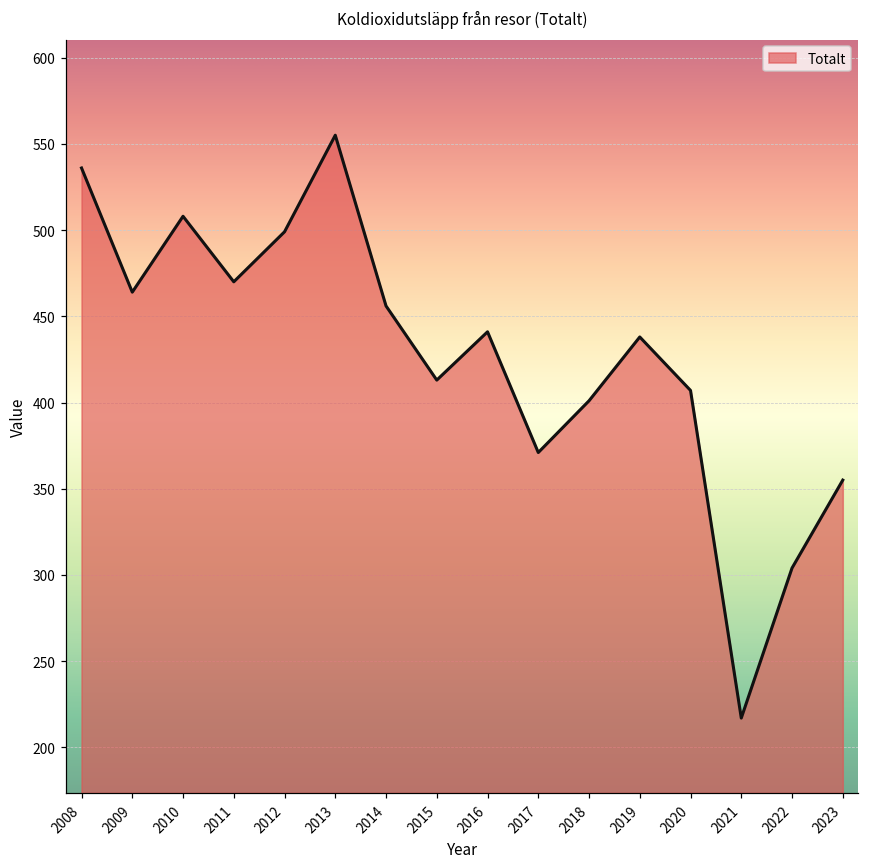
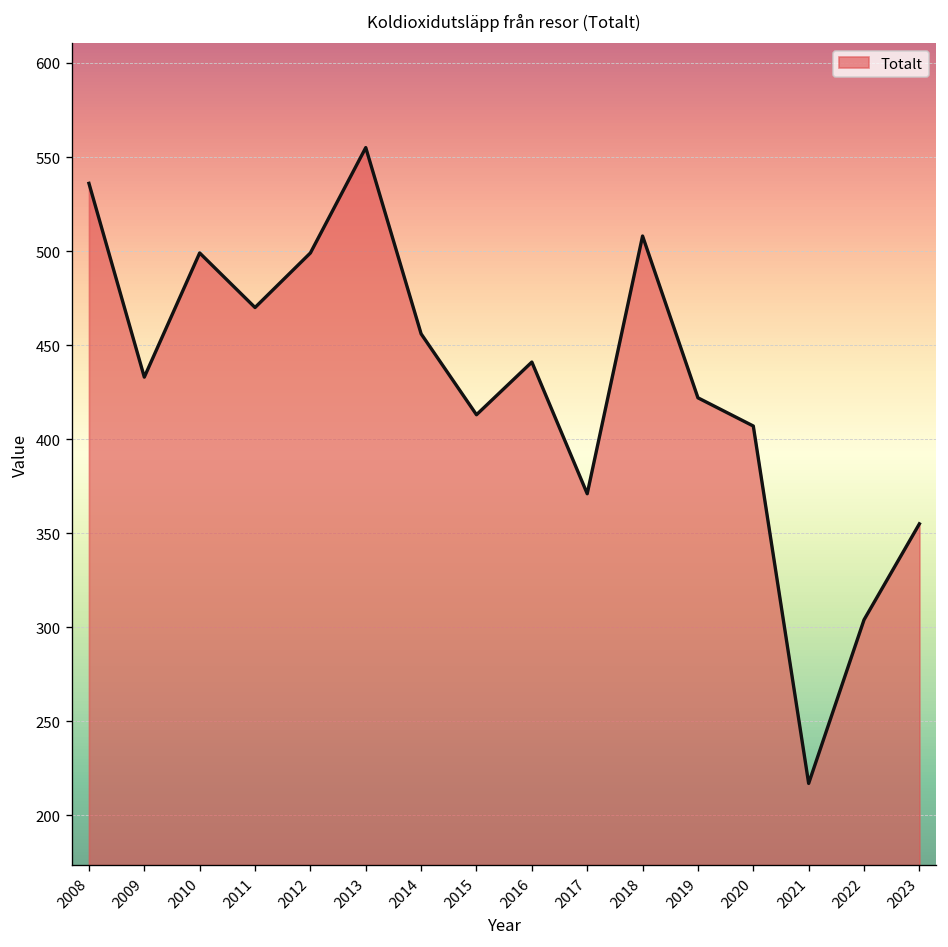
2009: 464 -> 433
2010: 508 -> 499
2018: 401 -> 508
2019: 438 -> 422
